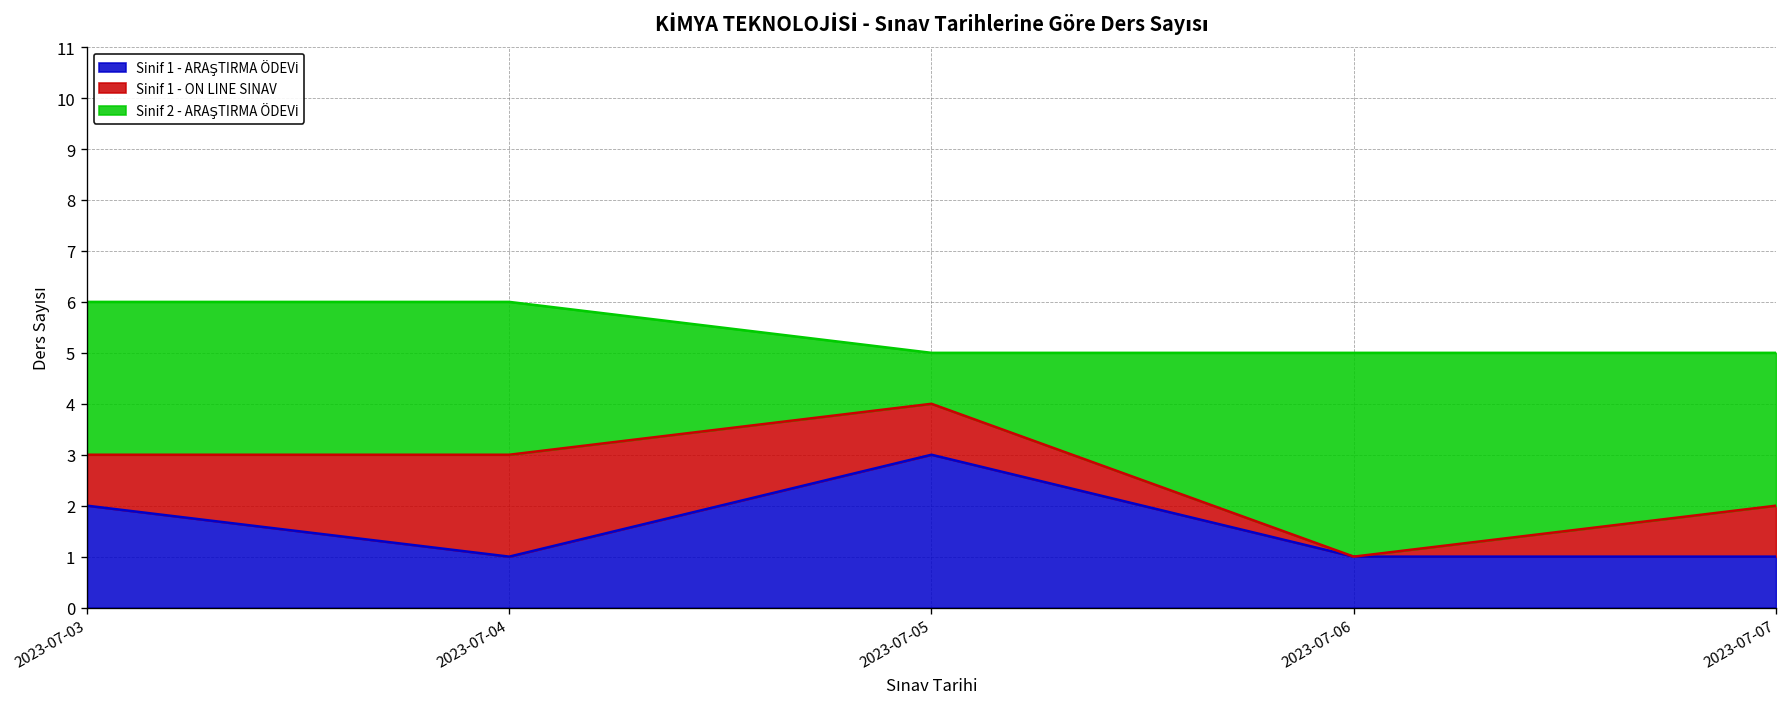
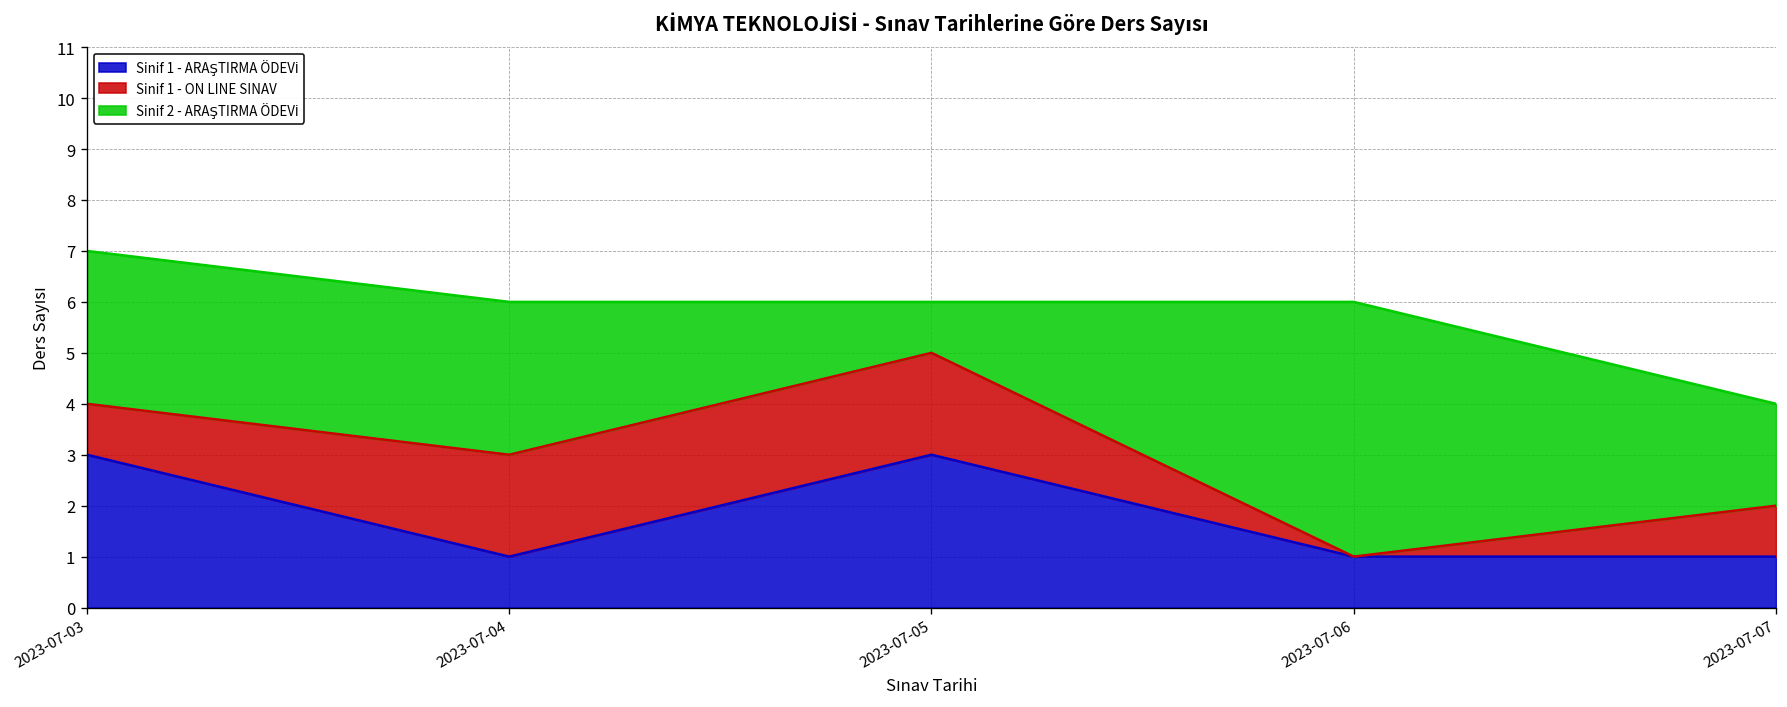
Sinif 1 - ARAŞTIRMA ÖDEVİ, 2023-07-03: 2 -> 3
Sinif 1 - ON LINE SINAV, 2023-07-05: 1 -> 2
Sinif 2 - ARAŞTIRMA ÖDEVİ, 2023-07-06: 4 -> 5
Sinif 2 - ARAŞTIRMA ÖDEVİ, 2023-07-07: 3 -> 2
